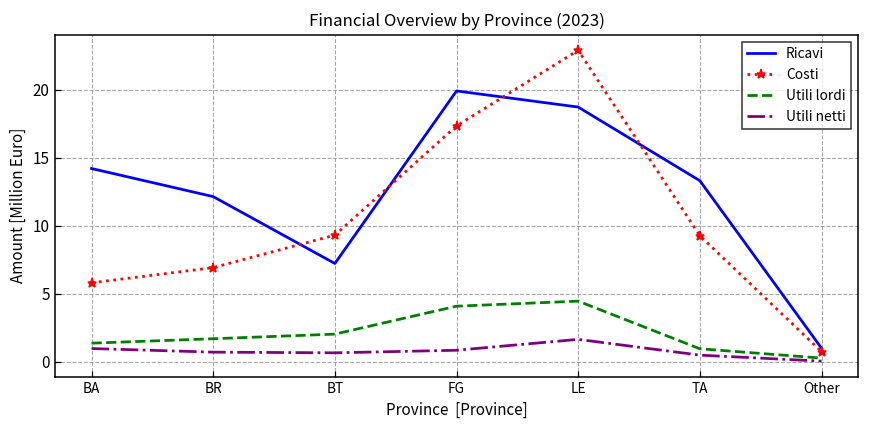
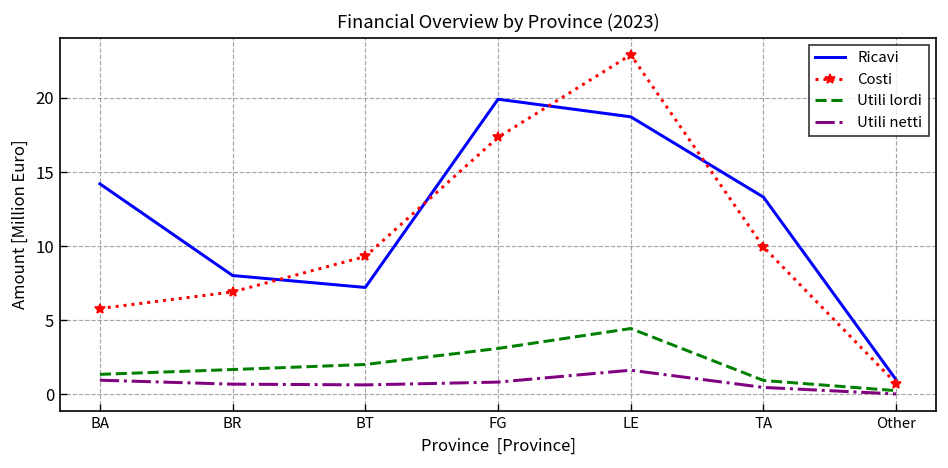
Ricavi, BR: 12.1 -> 8.0
Utili lordi, FG: 4.1 -> 3.1
Costi, TA: 9.3 -> 9.9
